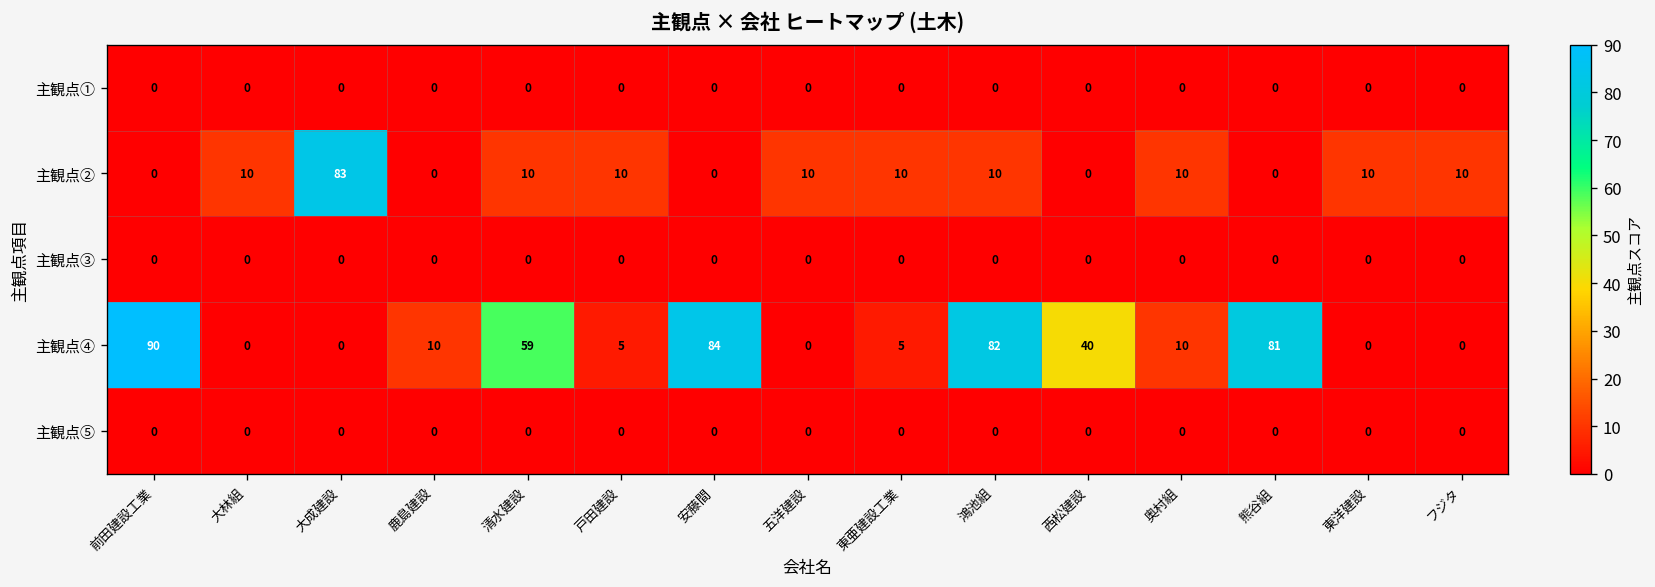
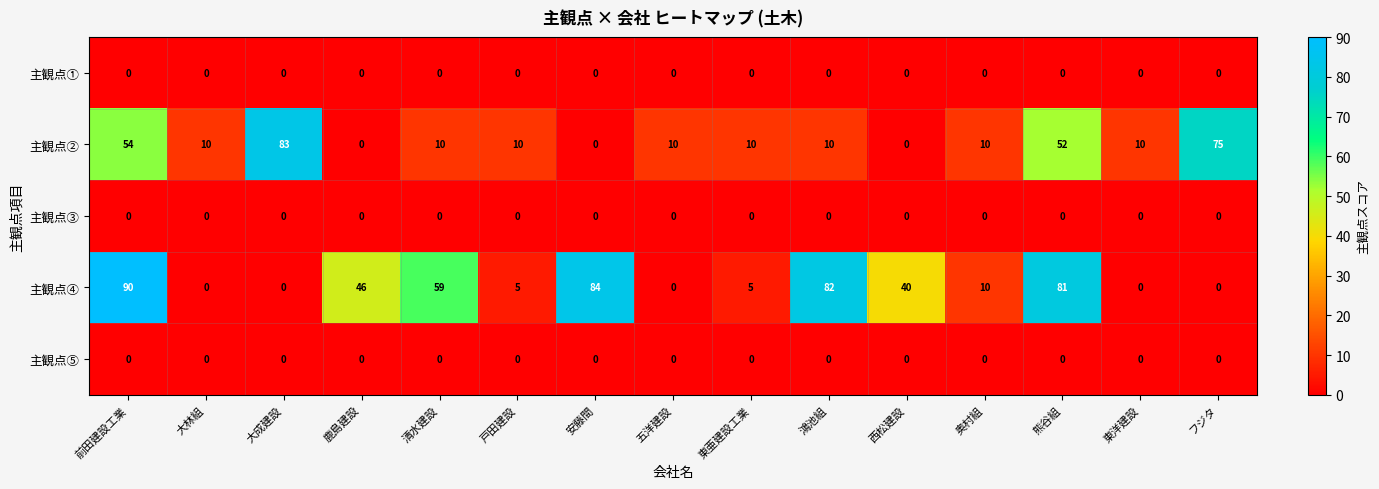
主観点②, 前田建設工業: 0 -> 54
主観点②, 熊谷組: 0 -> 52
主観点②, フジタ: 10 -> 75
主観点④, 鹿島建設: 10 -> 46
